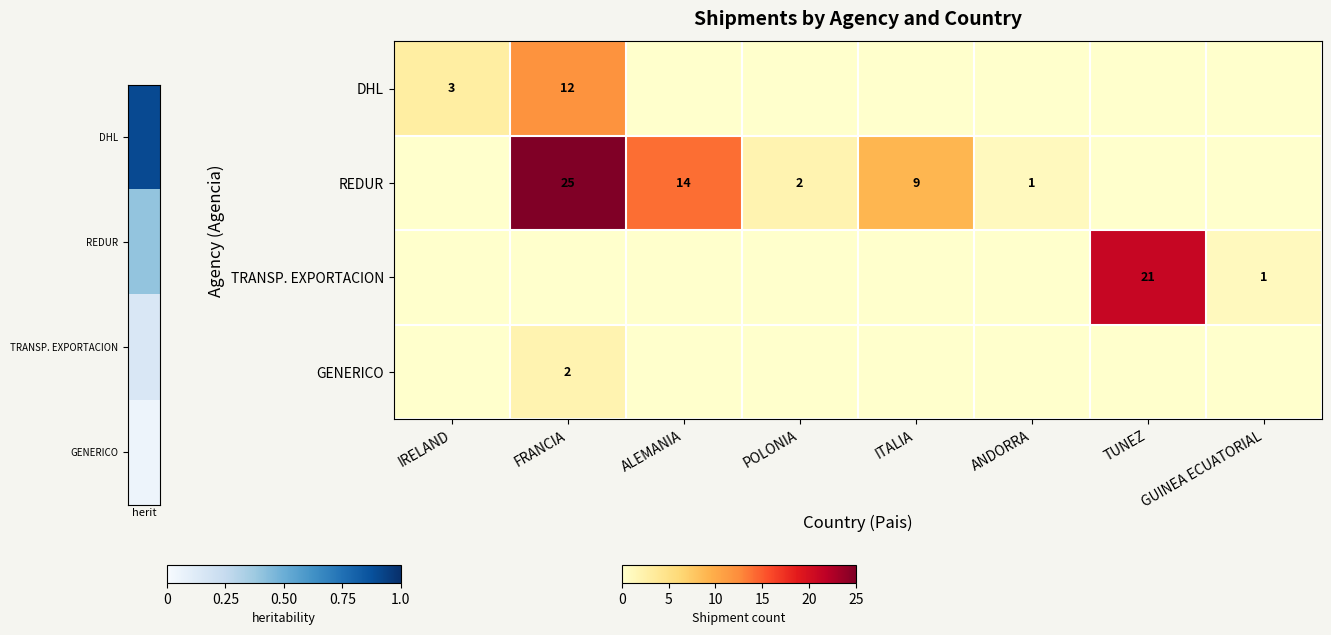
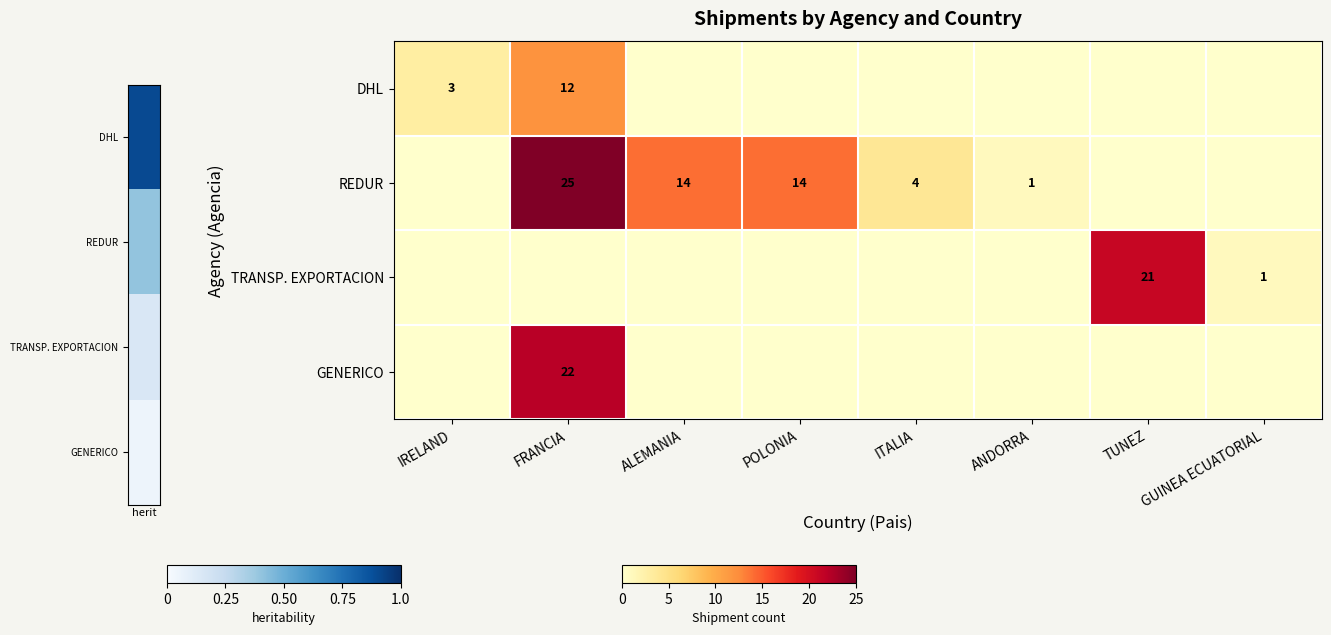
Shipments by Agency and Country, REDUR, POLONIA: 2 -> 14
Shipments by Agency and Country, REDUR, ITALIA: 9 -> 4
Shipments by Agency and Country, GENERICO, FRANCIA: 2 -> 22
